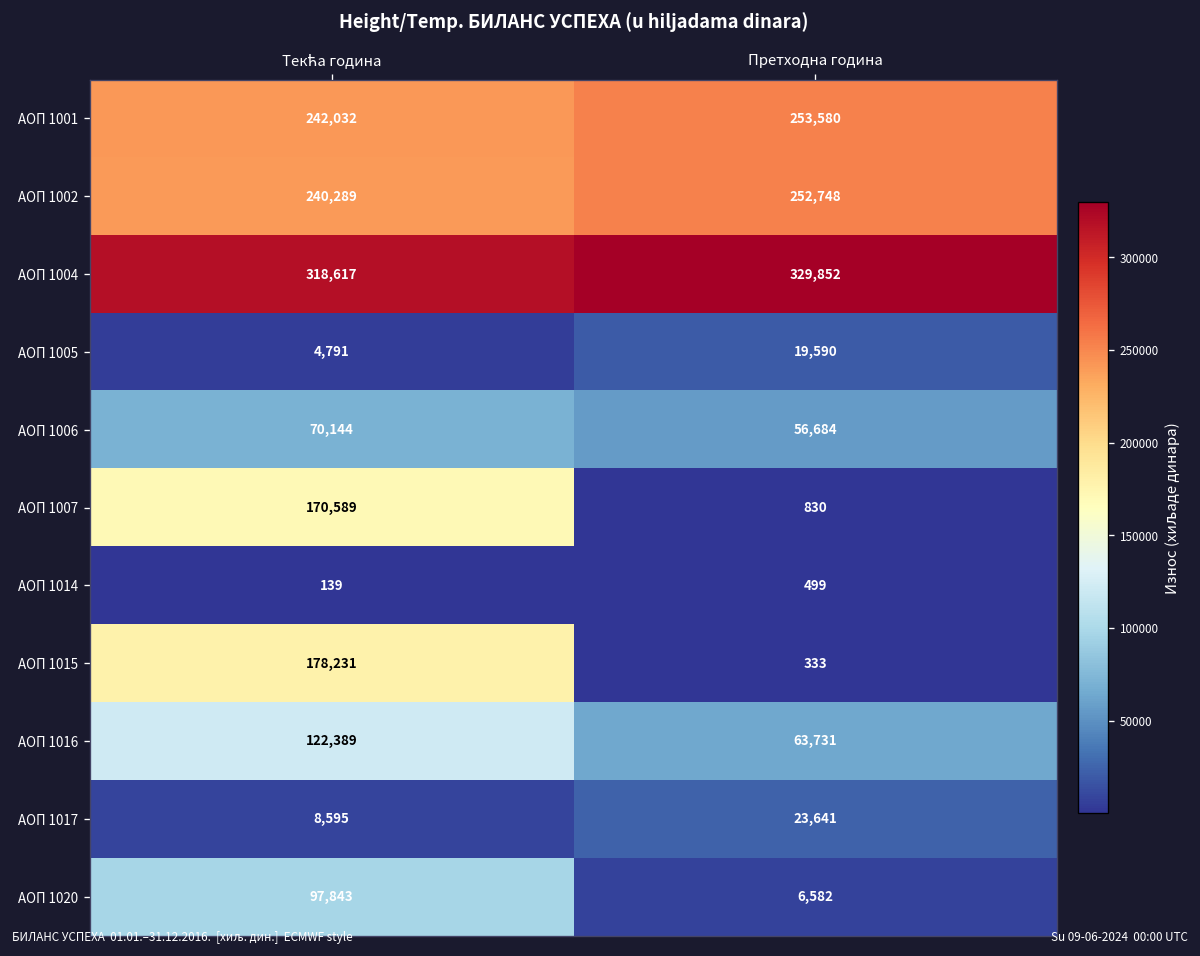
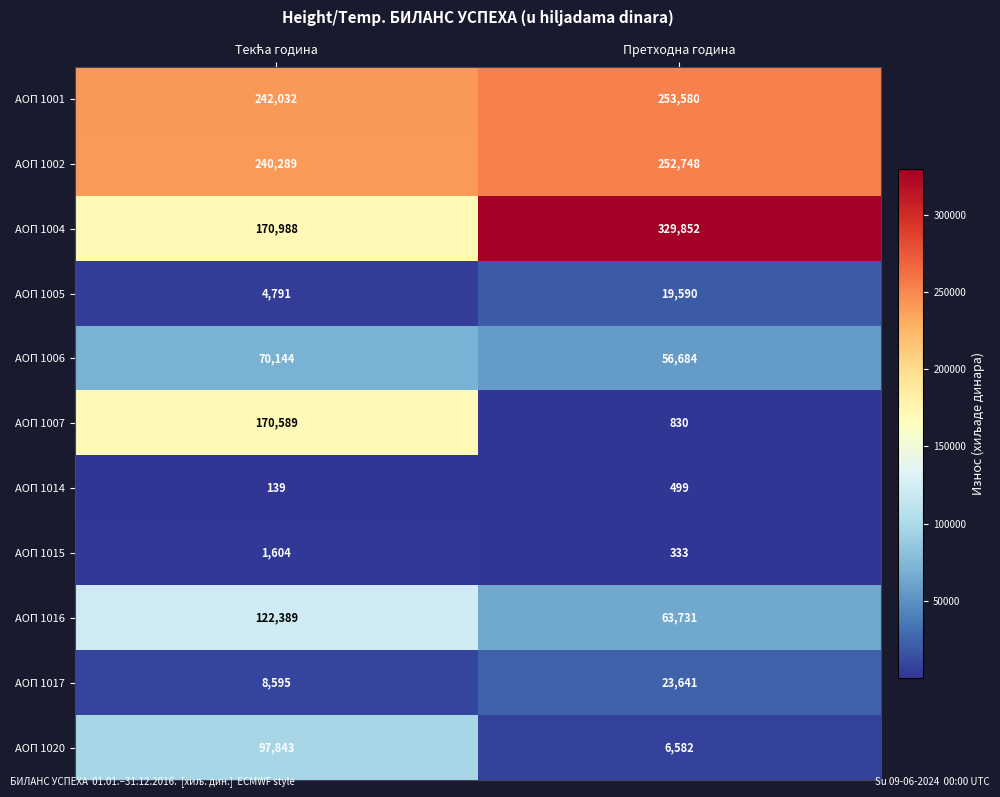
АОП 1004, Текћа година: 318,617 -> 170,988
АОП 1015, Текћа година: 178,231 -> 1,604
